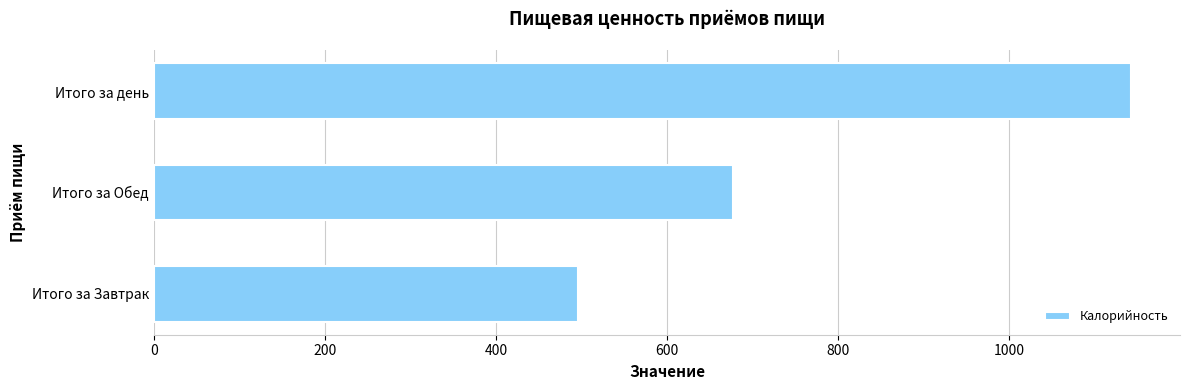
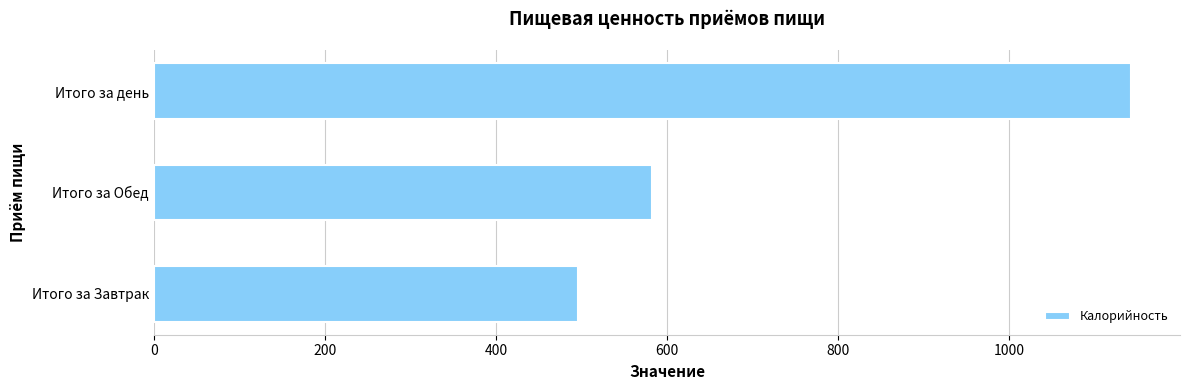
Итого за Обед: 680 -> 580
